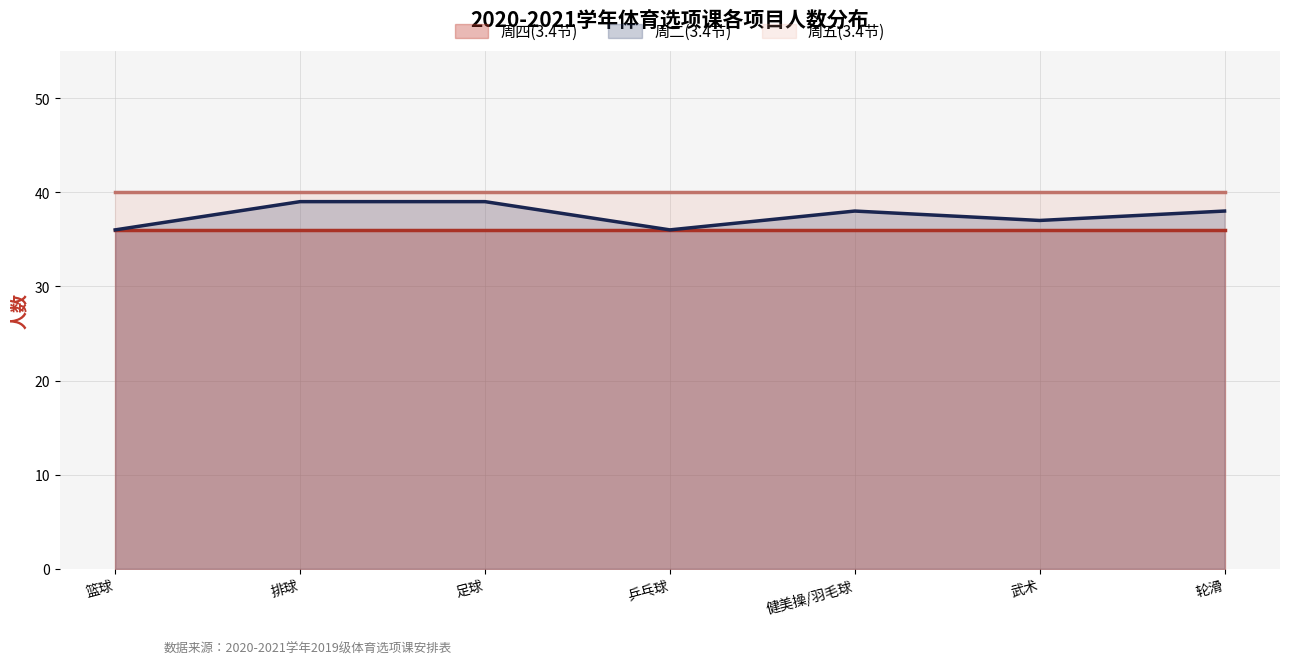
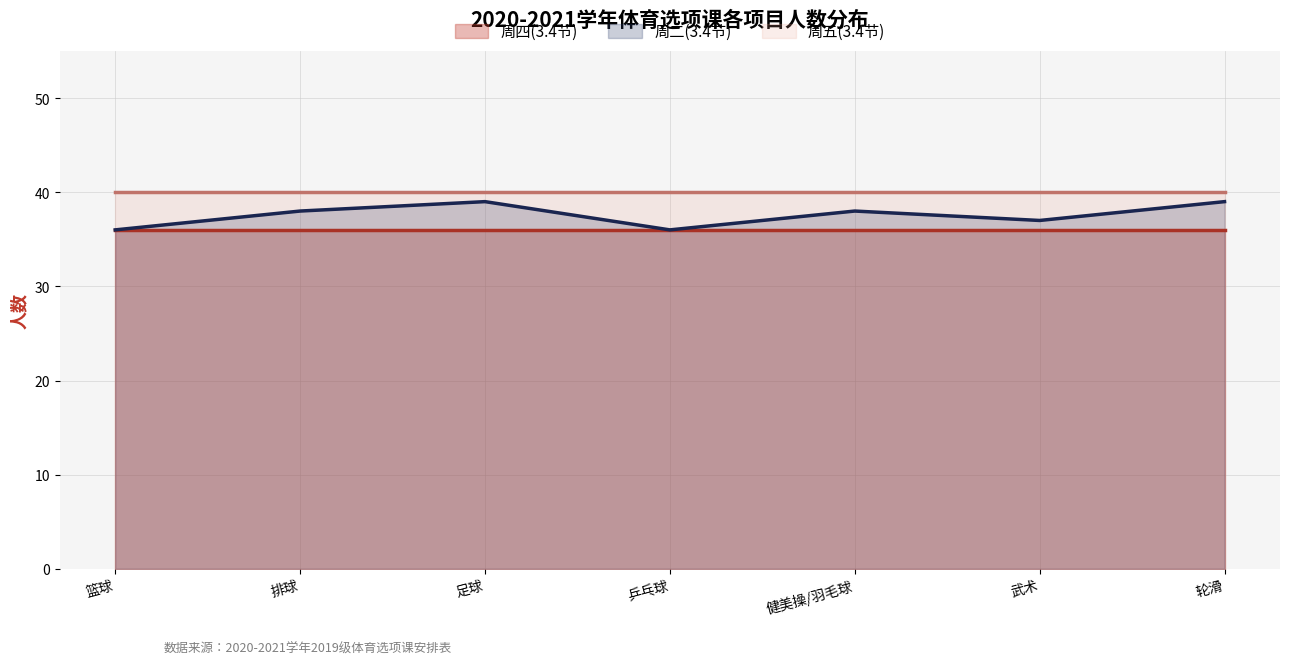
周二(3.4节), 排球: 39 -> 38
周二(3.4节), 轮滑: 38 -> 39
